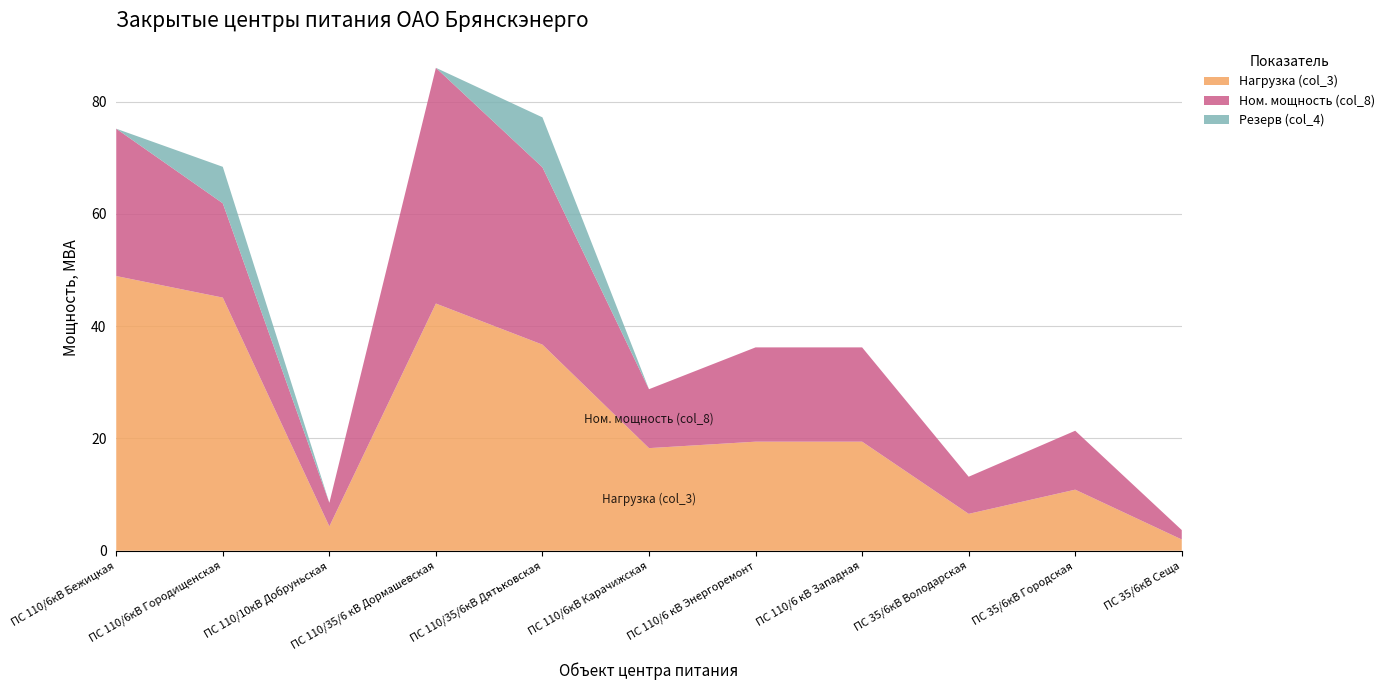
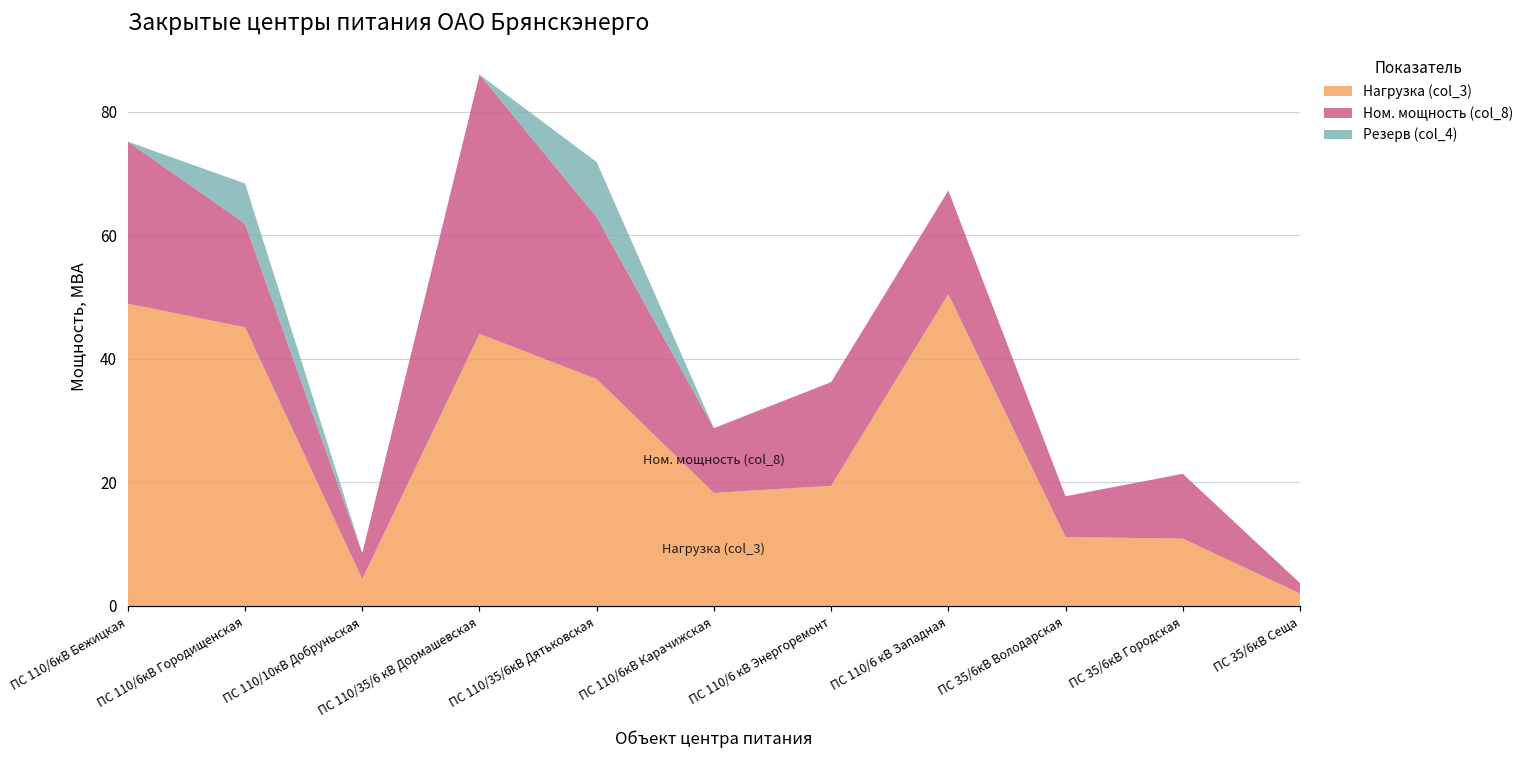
Ном. мощность (col_8), ПС 110/35/6кВ Дятьковская: 32 -> 26
Нагрузка (col_3), ПС 110/6 кВ Западная: 19 -> 50
Нагрузка (col_3), ПС 35/6кВ Володарская: 7 -> 11
